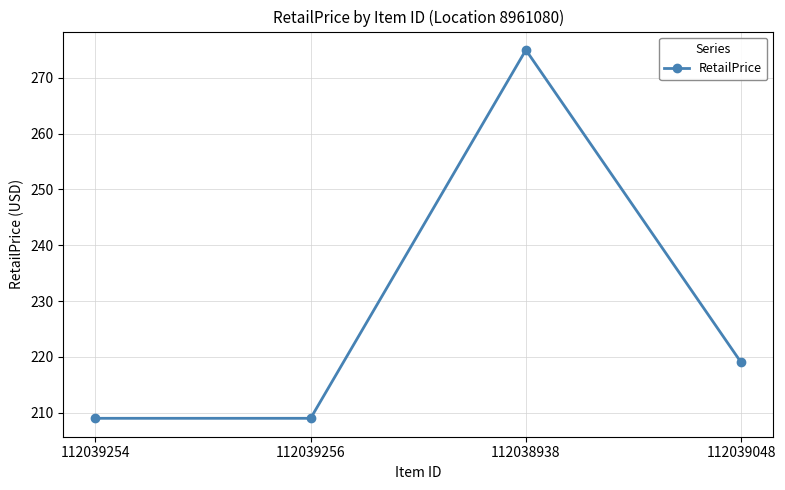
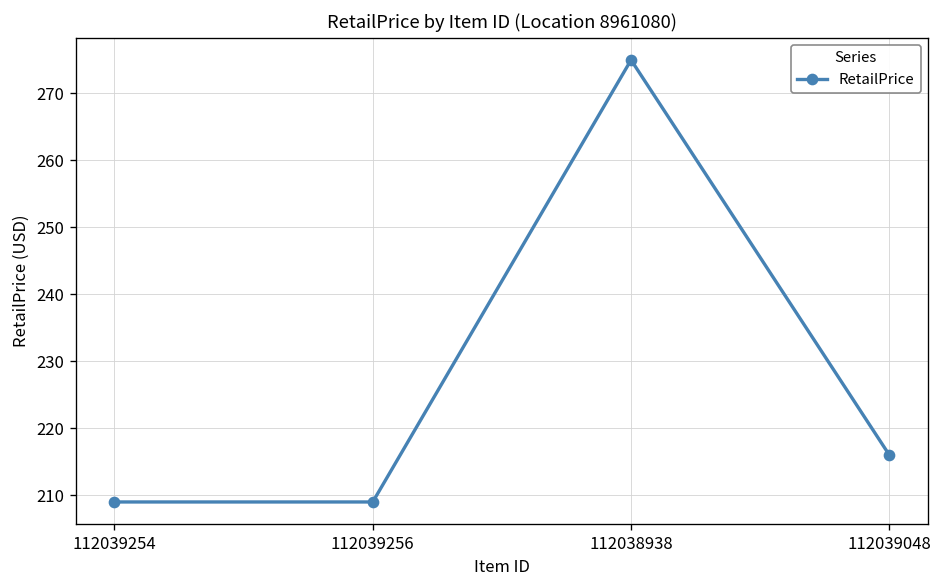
112039048: 219 -> 216
